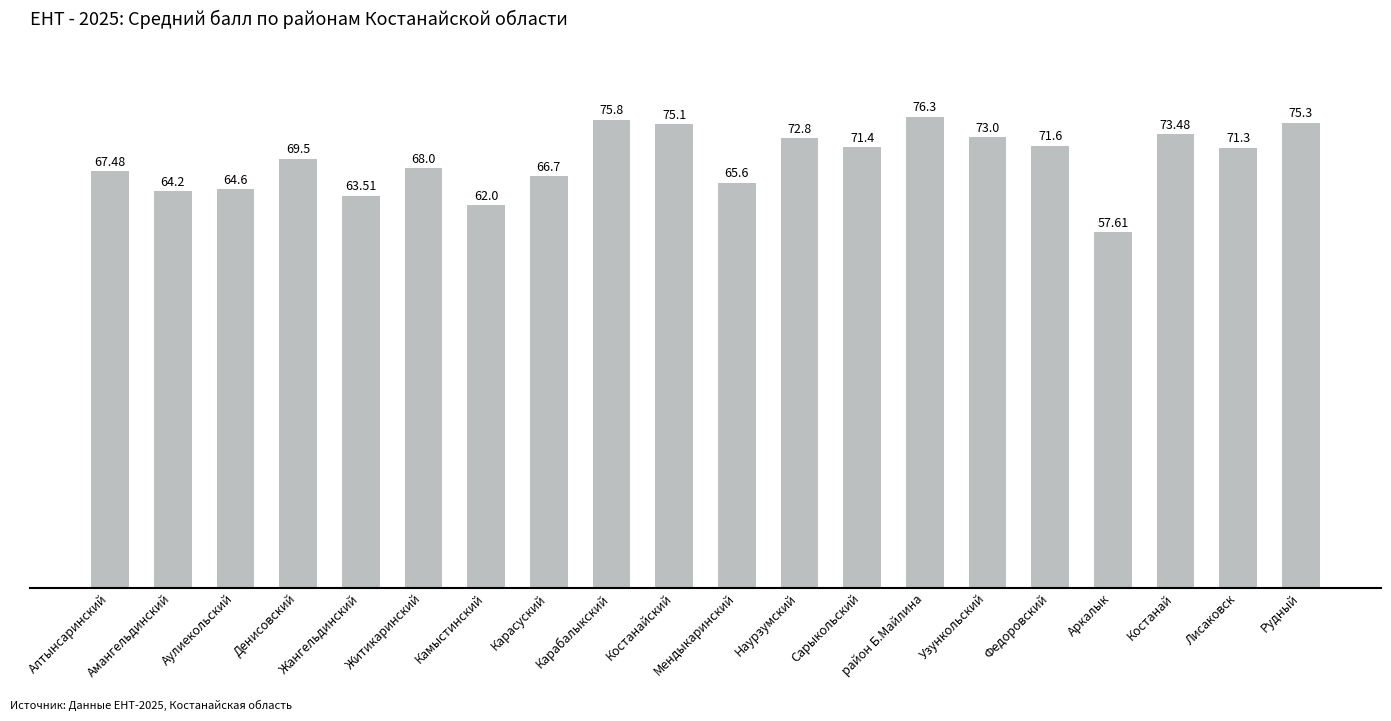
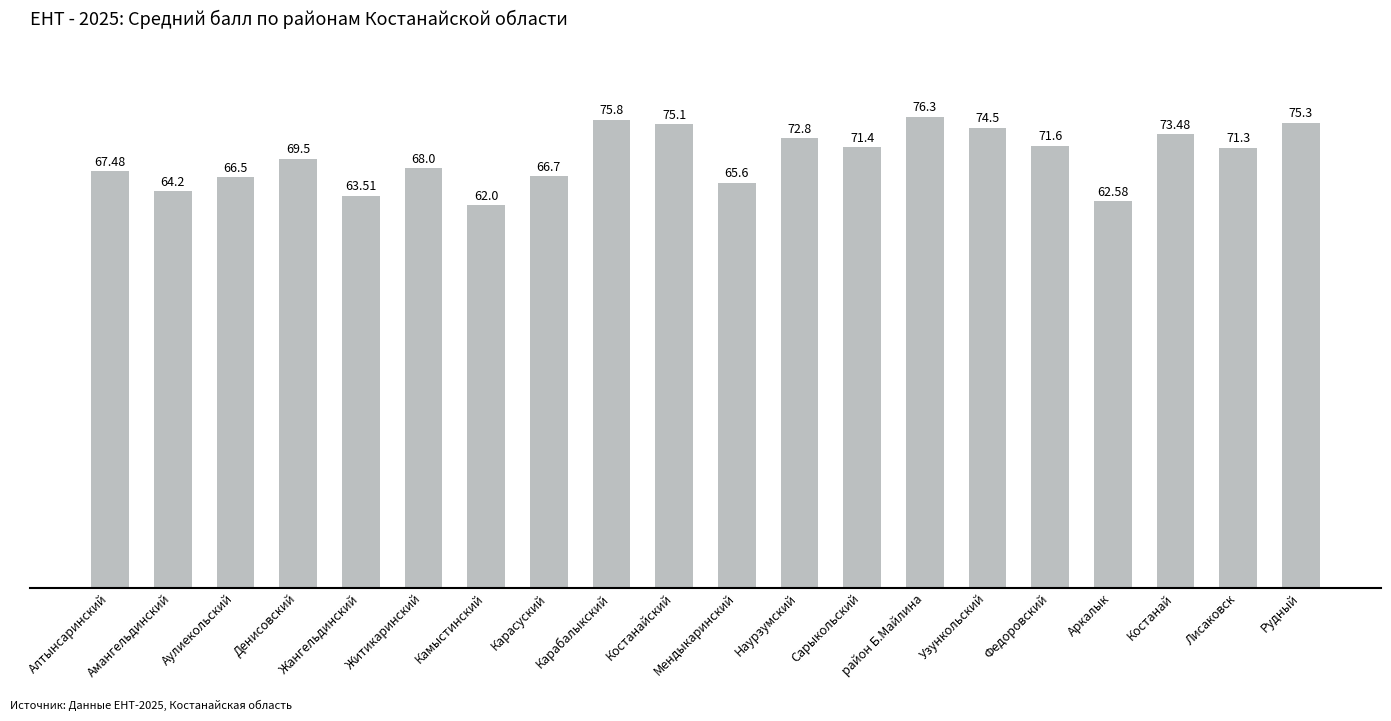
Аулиекольский: 64.6 -> 66.5
Узункольский: 73.0 -> 74.5
Аркалык: 57.61 -> 62.58
